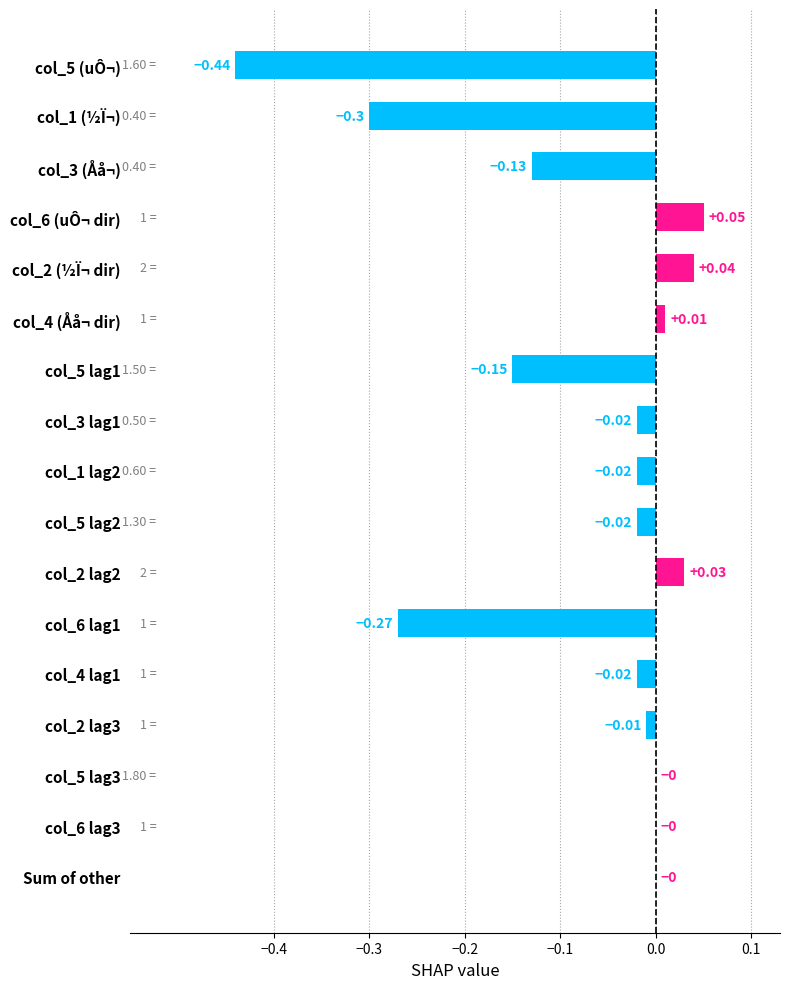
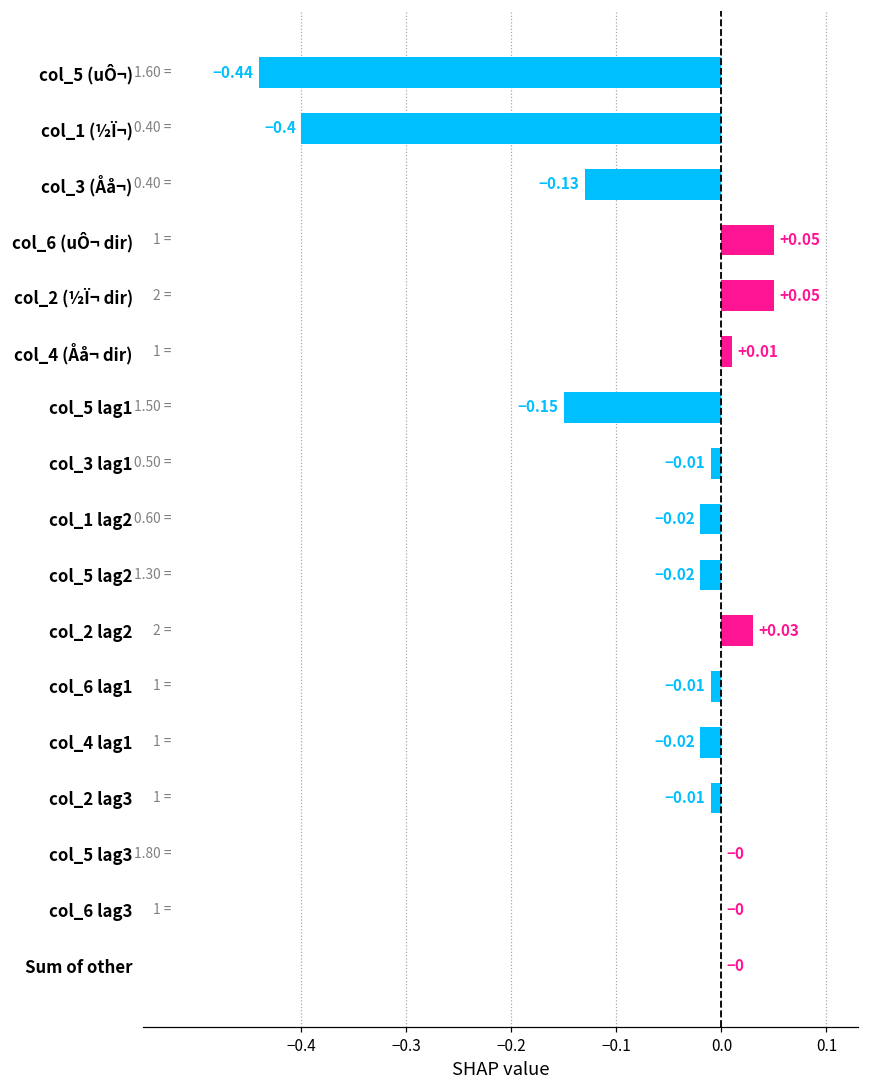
col_1 (½Ï¬): -0.3 -> -0.4
col_2 (½Ï¬ dir): +0.04 -> +0.05
col_3 lag1: -0.02 -> -0.01
col_6 lag1: -0.27 -> -0.01
